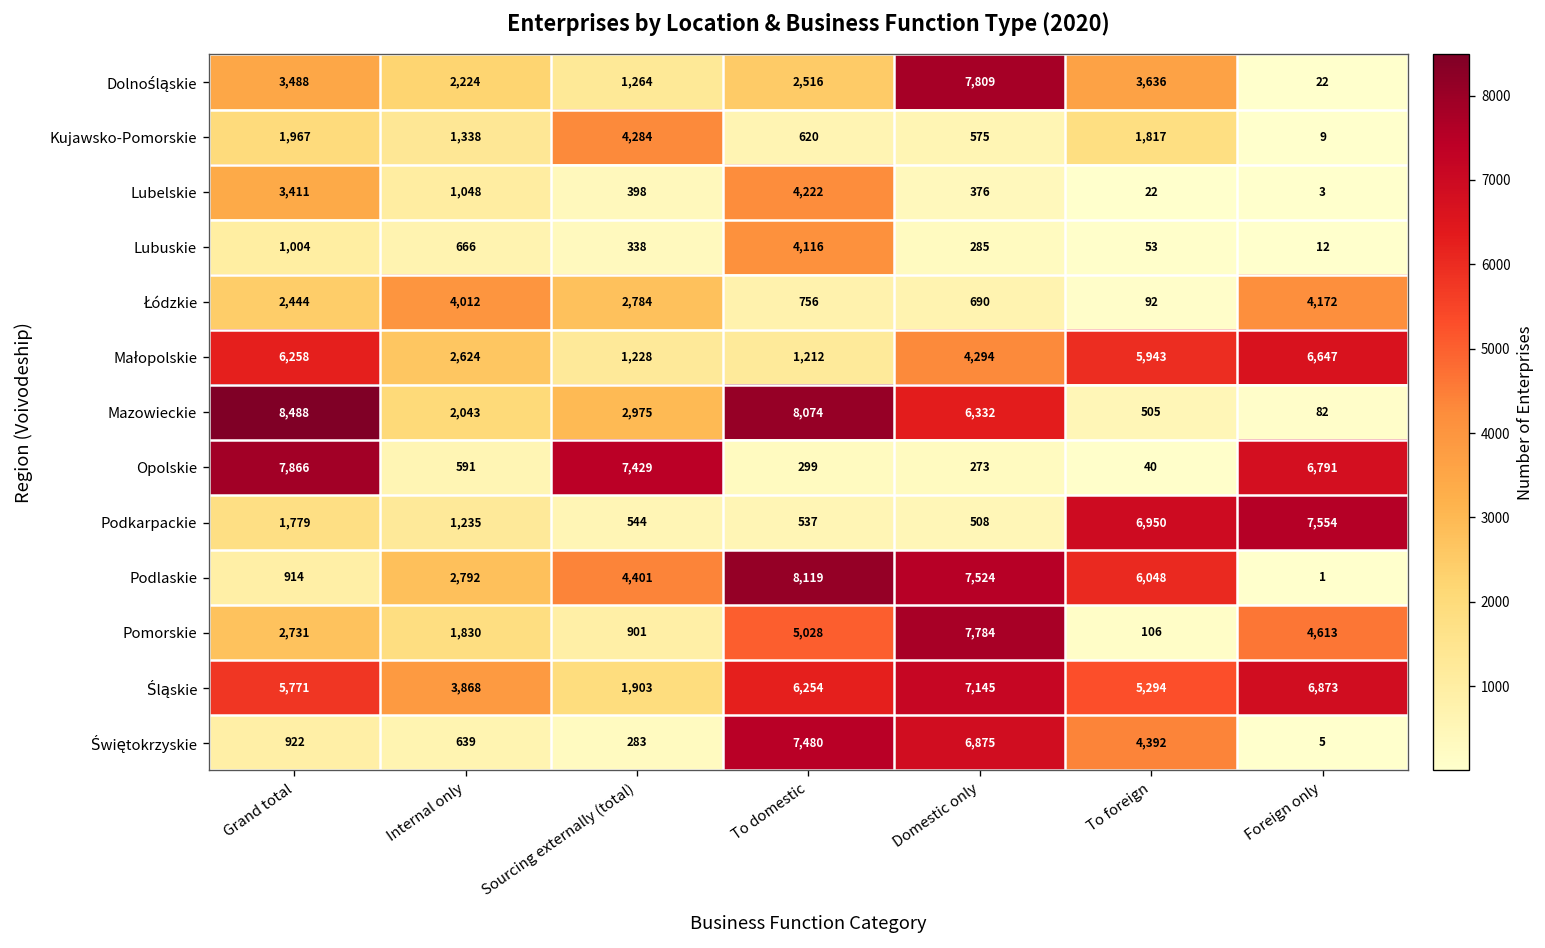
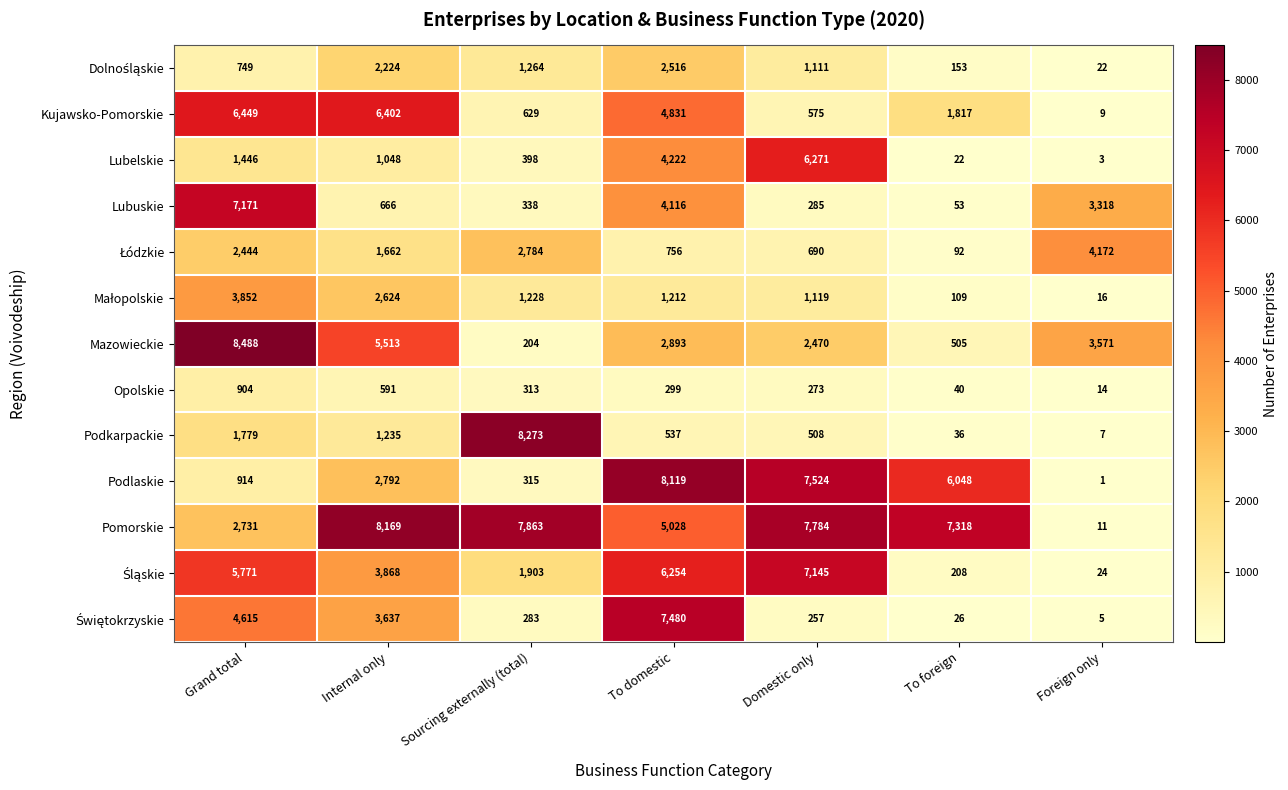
Dolnośląskie, Grand total: 3,488 -> 749
Dolnośląskie, Domestic only: 7,809 -> 1,111
Dolnośląskie, To foreign: 3,636 -> 153
Kujawsko-Pomorskie, Grand total: 1,967 -> 6,449
Kujawsko-Pomorskie, Internal only: 1,338 -> 6,402
Kujawsko-Pomorskie, Sourcing externally (total): 4,284 -> 629
Kujawsko-Pomorskie, To domestic: 620 -> 4,831
Lubelskie, Grand total: 3,411 -> 1,446
Lubelskie, Domestic only: 376 -> 6,271
Lubuskie, Grand total: 1,004 -> 7,171
Lubuskie, Foreign only: 12 -> 3,318
Łódzkie, Internal only: 4,012 -> 1,662
Małopolskie, Grand total: 6,258 -> 3,852
Małopolskie, Domestic only: 4,294 -> 1,119
Małopolskie, To foreign: 5,943 -> 109
Małopolskie, Foreign only: 6,647 -> 16
Mazowieckie, Internal only: 2,043 -> 5,513
Mazowieckie, Sourcing externally (total): 2,975 -> 204
Mazowieckie, To domestic: 8,074 -> 2,893
Mazowieckie, Domestic only: 6,332 -> 2,470
Mazowieckie, Foreign only: 82 -> 3,571
Opolskie, Grand total: 7,866 -> 904
Opolskie, Sourcing externally (total): 7,429 -> 313
Opolskie, Foreign only: 6,791 -> 14
Podkarpackie, Sourcing externally (total): 544 -> 8,273
Podkarpackie, To foreign: 6,950 -> 36
Podkarpackie, Foreign only: 7,554 -> 7
Podlaskie, Sourcing externally (total): 4,401 -> 315
Pomorskie, Internal only: 1,830 -> 8,169
Pomorskie, Sourcing externally (total): 901 -> 7,863
Pomorskie, To foreign: 106 -> 7,318
Pomorskie, Foreign only: 4,613 -> 11
Śląskie, To foreign: 5,294 -> 208
Śląskie, Foreign only: 6,873 -> 24
Świętokrzyskie, Grand total: 922 -> 4,615
Świętokrzyskie, Internal only: 639 -> 3,637
Świętokrzyskie, Domestic only: 6,875 -> 257
Świętokrzyskie, To foreign: 4,392 -> 26
